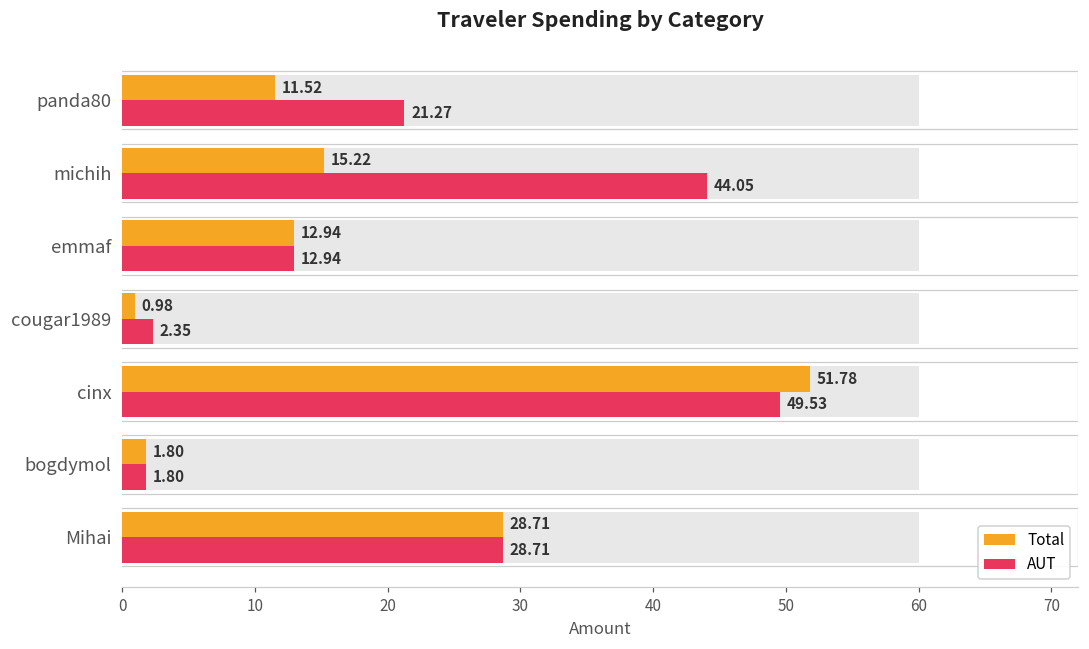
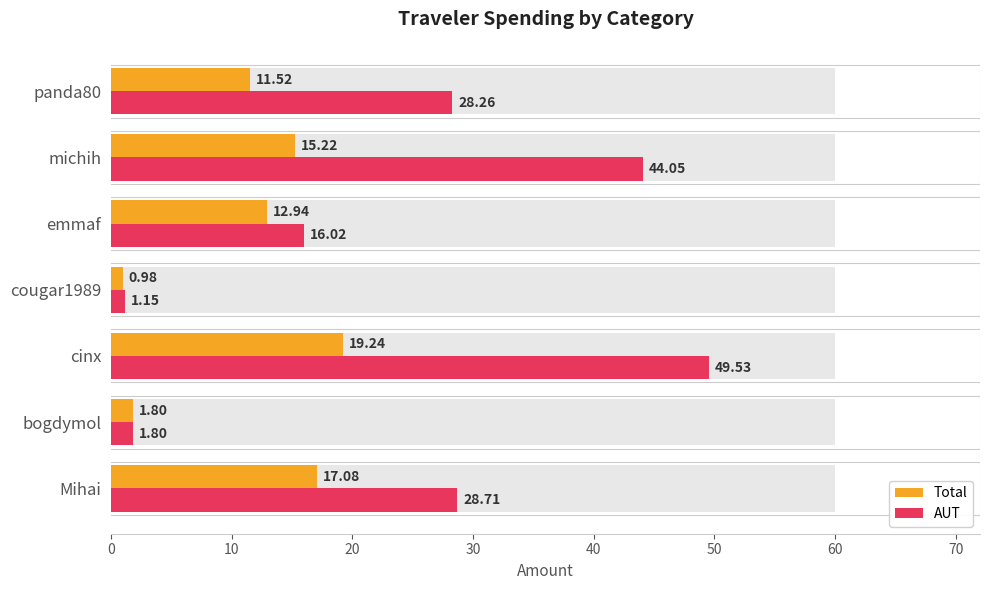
AUT, panda80: 21.27 -> 28.26
AUT, emmaf: 12.94 -> 16.02
AUT, cougar1989: 2.35 -> 1.15
Total, cinx: 51.78 -> 19.24
Total, Mihai: 28.71 -> 17.08
